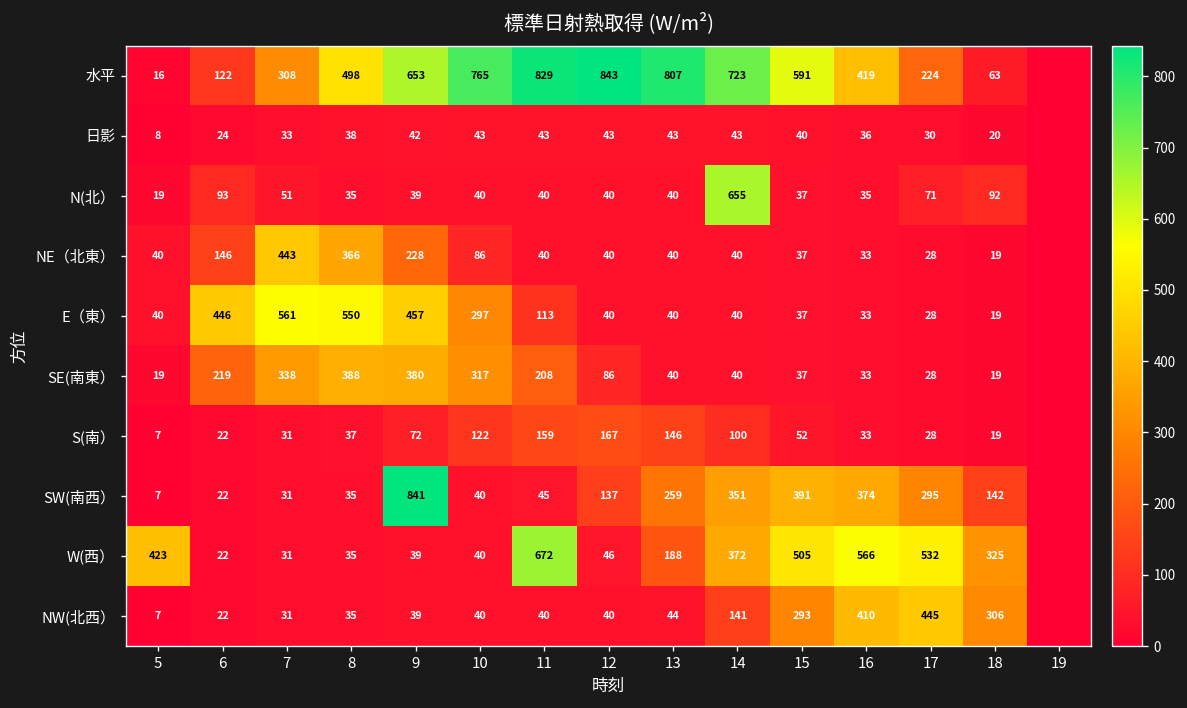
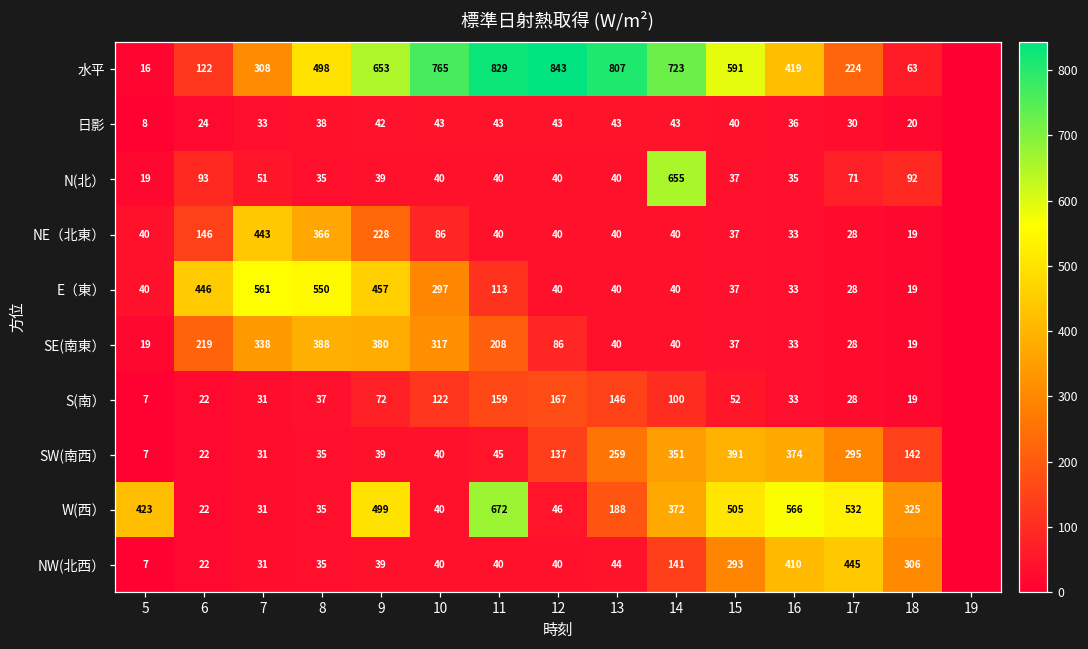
SW(南西）, 9: 841 -> 39
W(西）, 9: 39 -> 499
